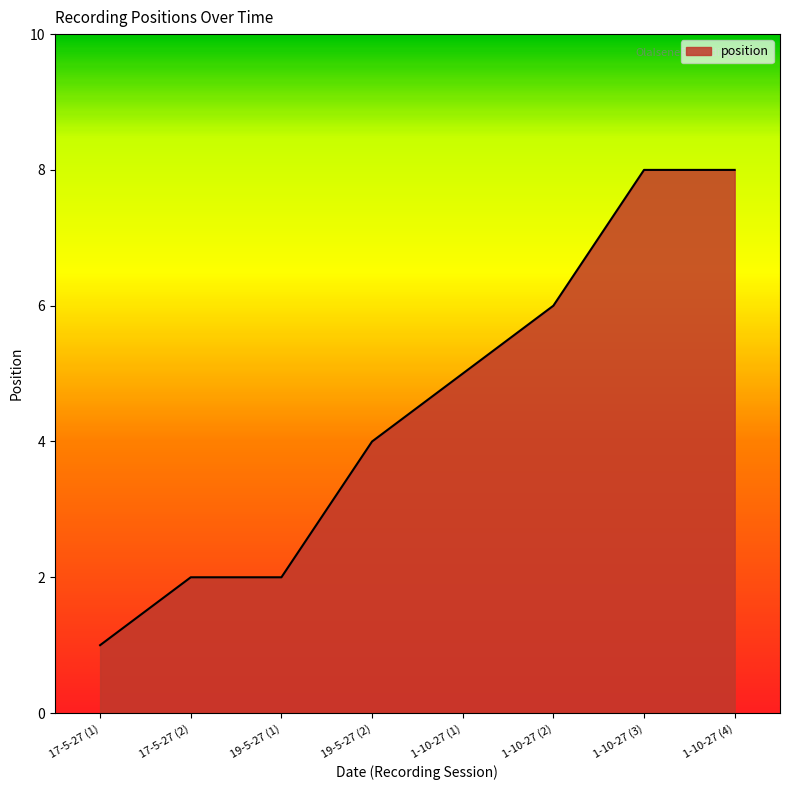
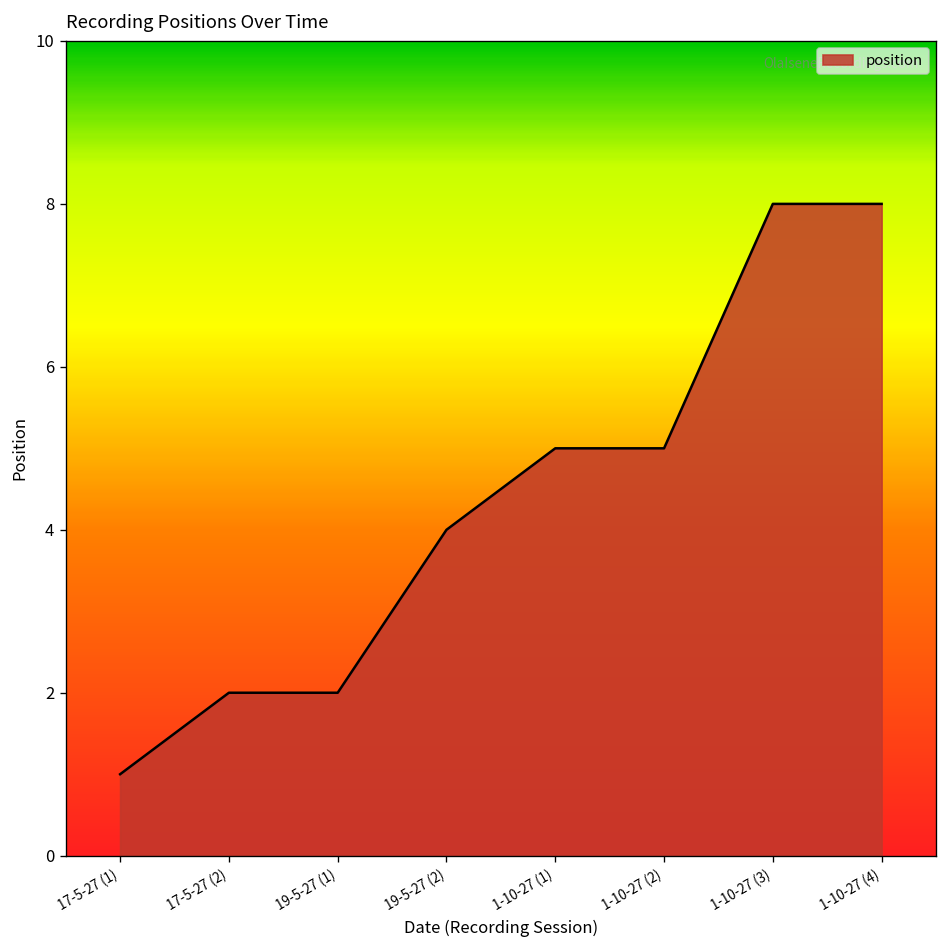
1-10-27 (2): 6 -> 5
